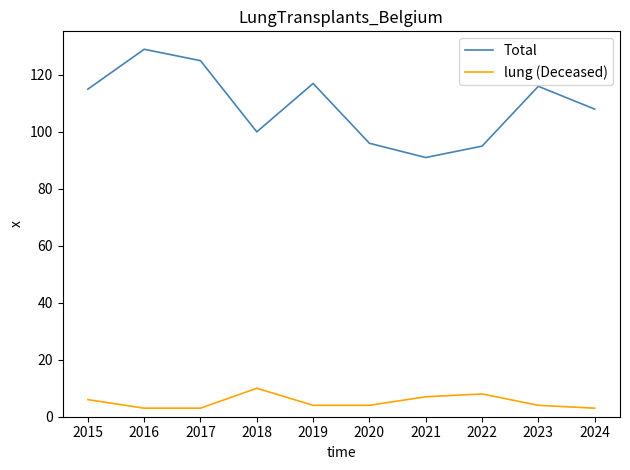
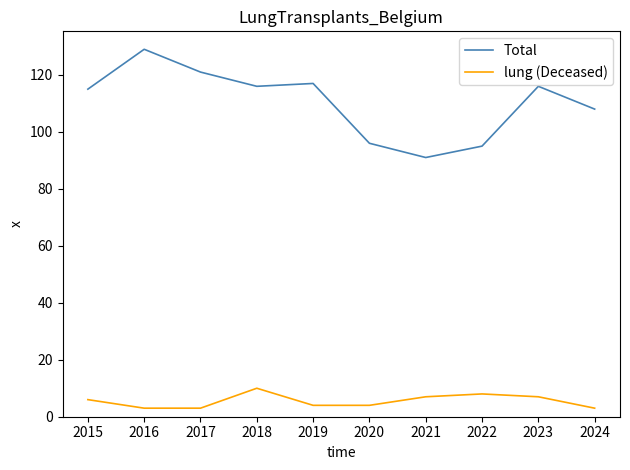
Total, 2017: 125 -> 121
Total, 2018: 100 -> 116
lung (Deceased), 2023: 4 -> 7
